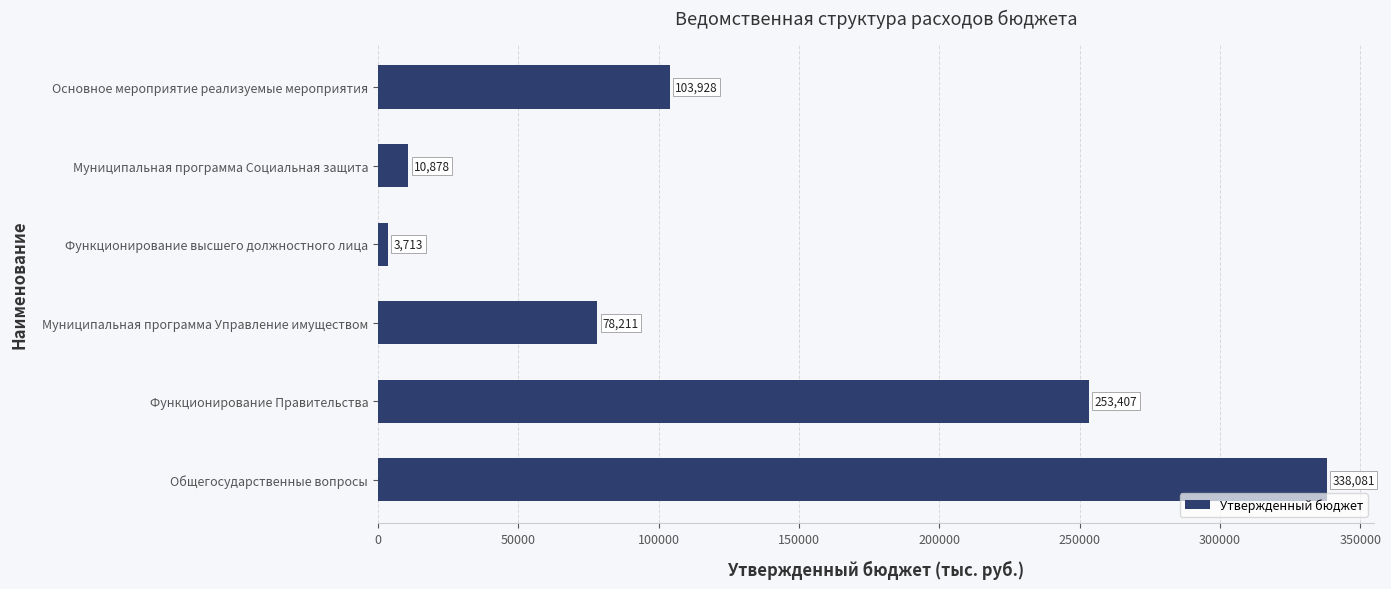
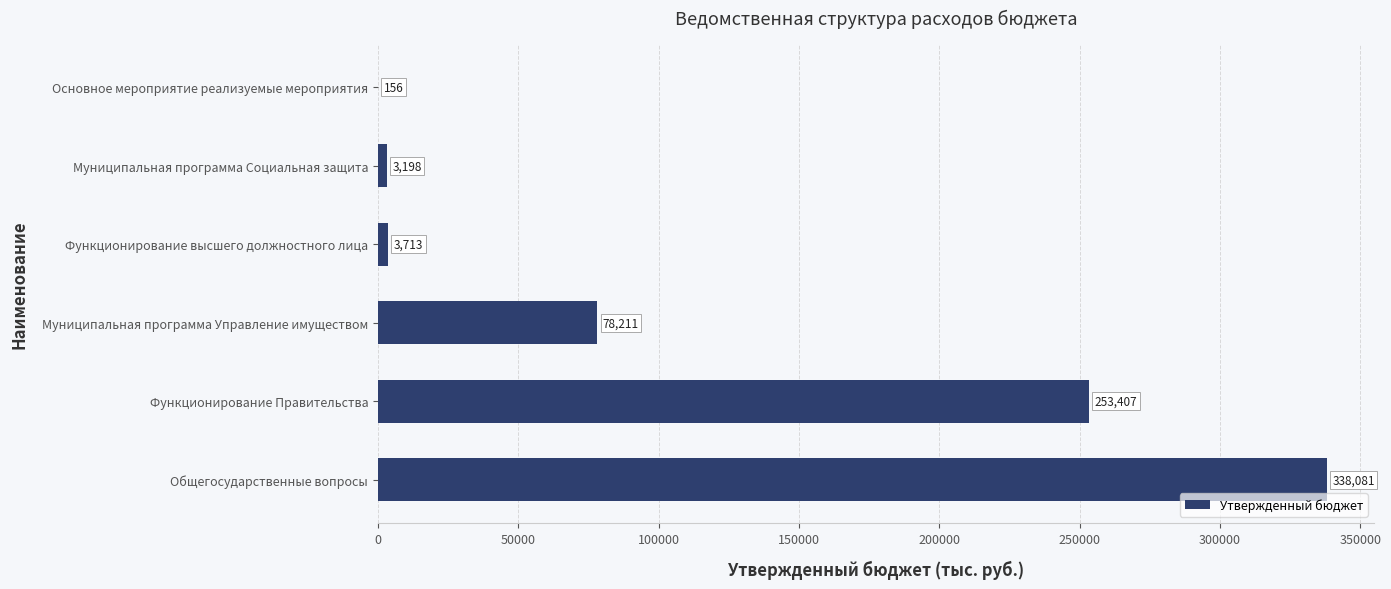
Основное мероприятие реализуемые мероприятия: 103,928 -> 156
Муниципальная программа Социальная защита: 10,878 -> 3,198
